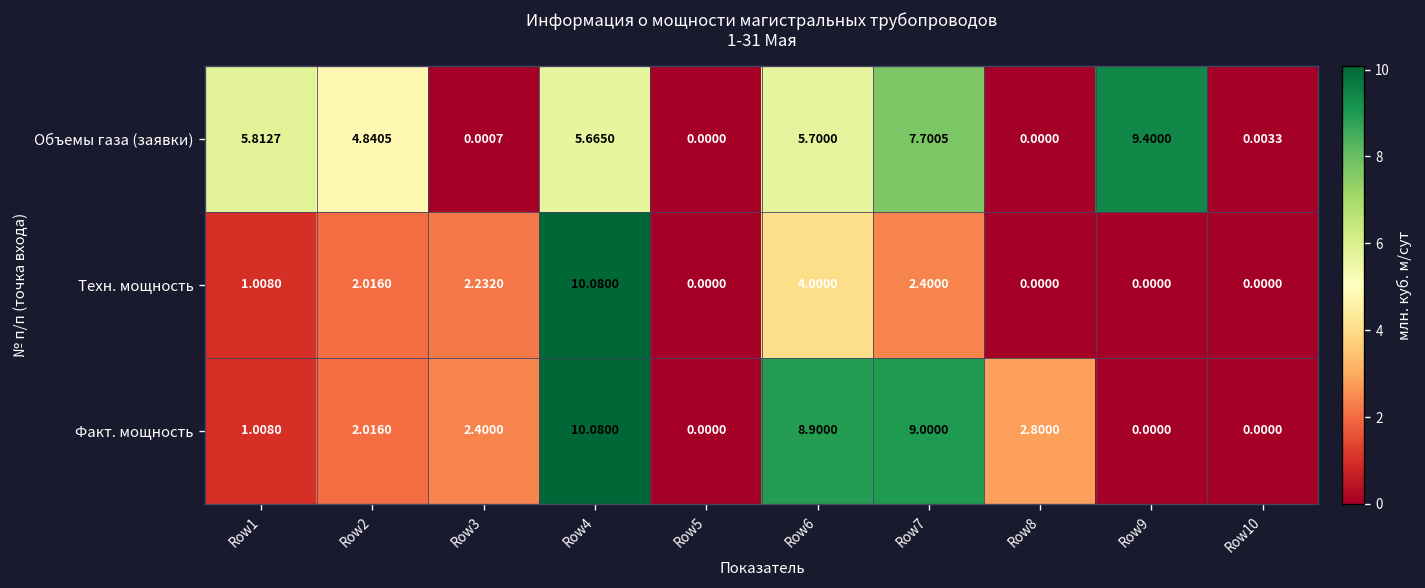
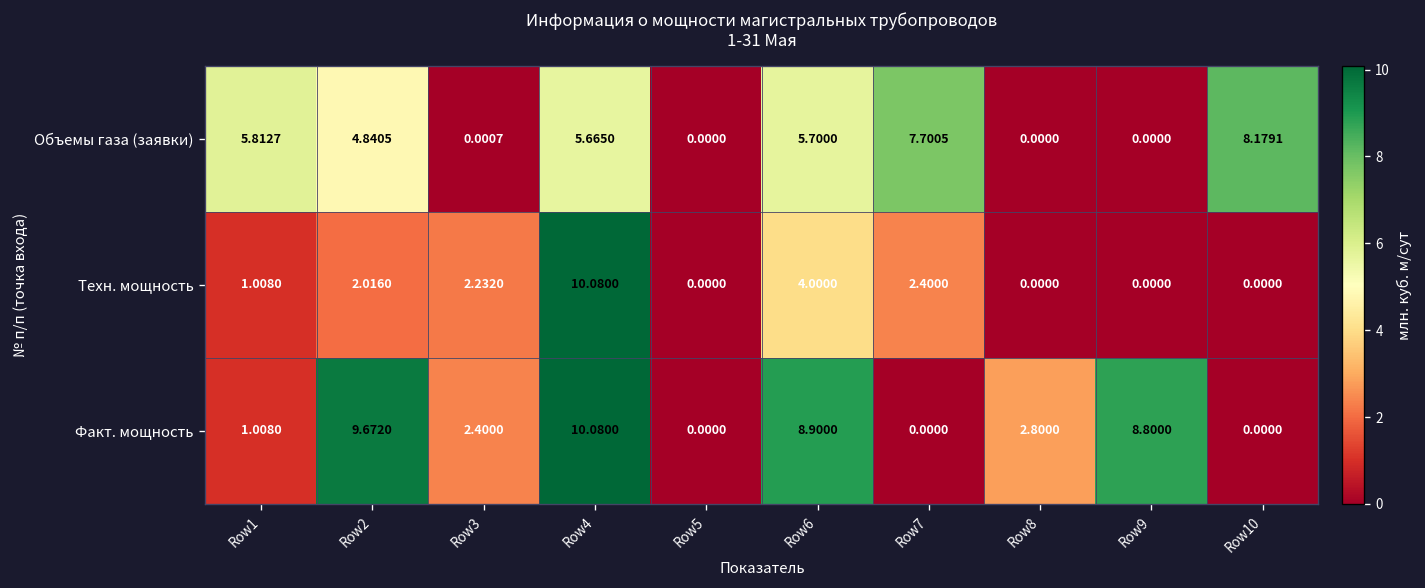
Объемы газа (заявки), Row9: 9.4000 -> 0.0000
Объемы газа (заявки), Row10: 0.0033 -> 8.1791
Факт. мощность, Row2: 2.0160 -> 9.6720
Факт. мощность, Row7: 9.0000 -> 0.0000
Факт. мощность, Row9: 0.0000 -> 8.8000
